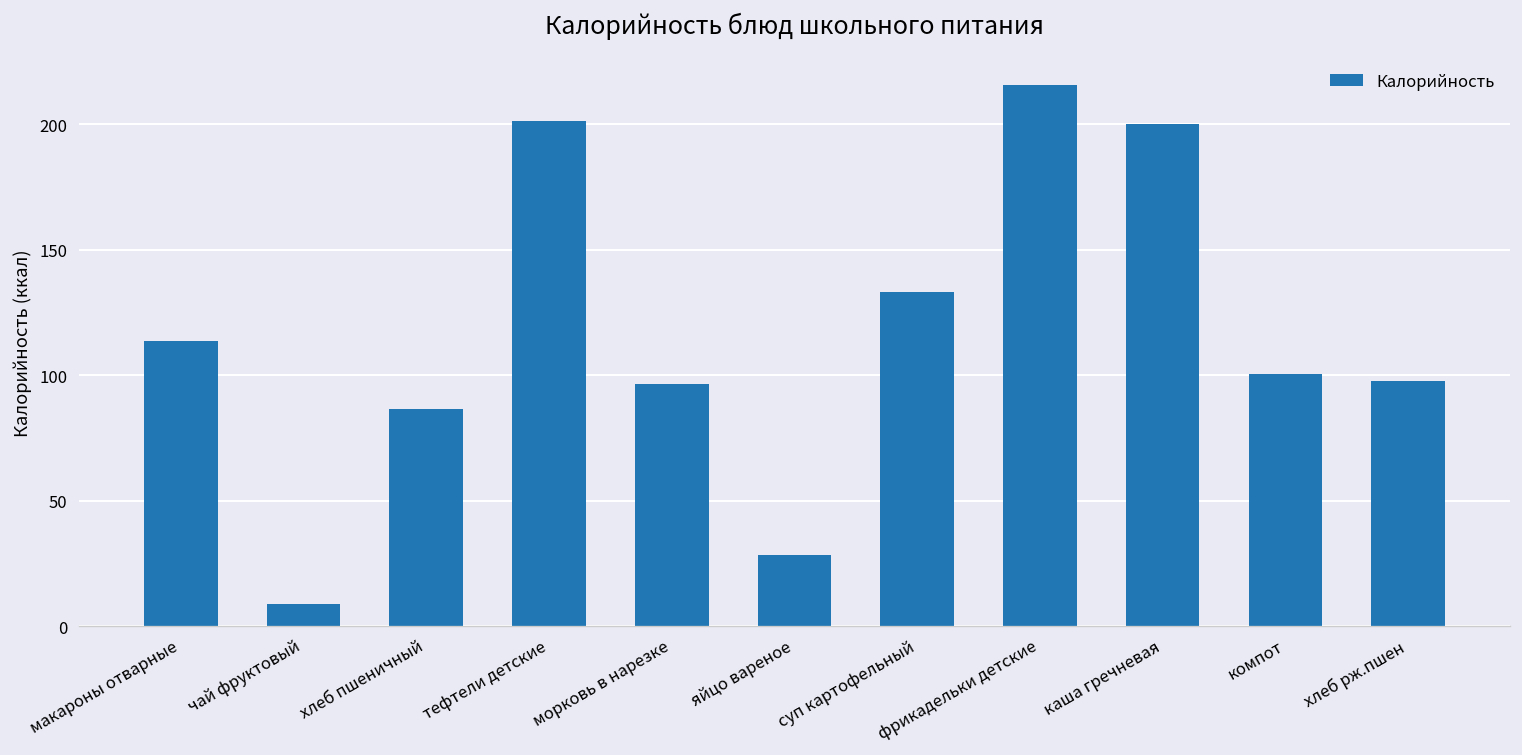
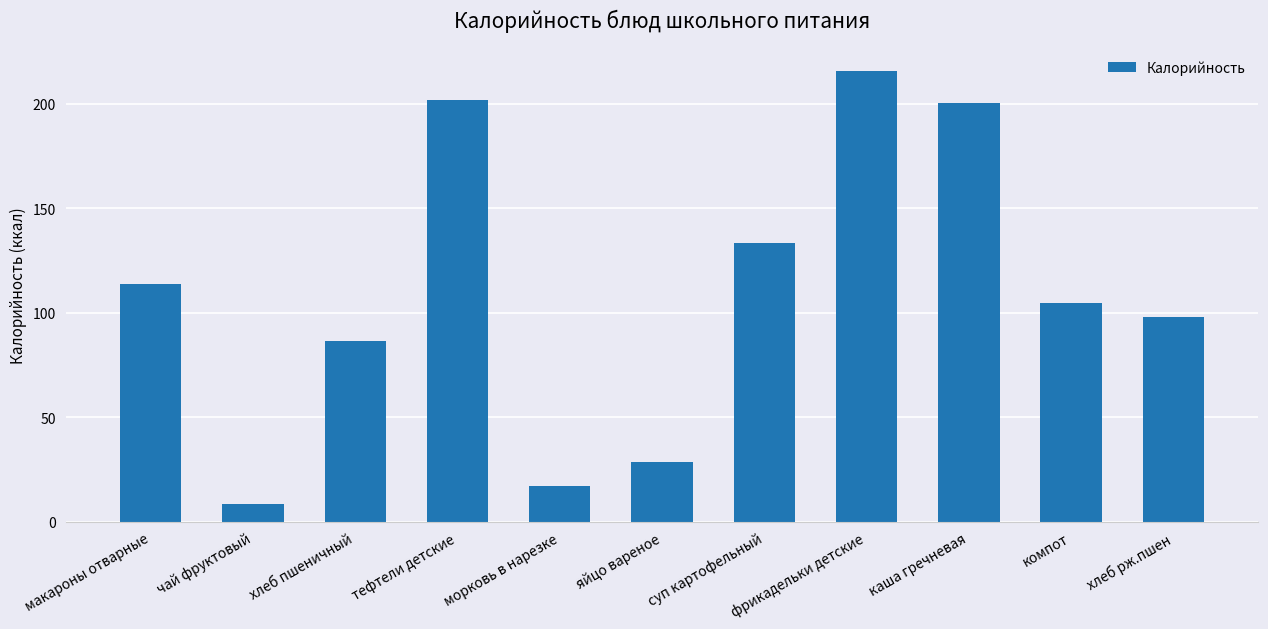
морковь в нарезке: 97 -> 17
компот: 100 -> 104
